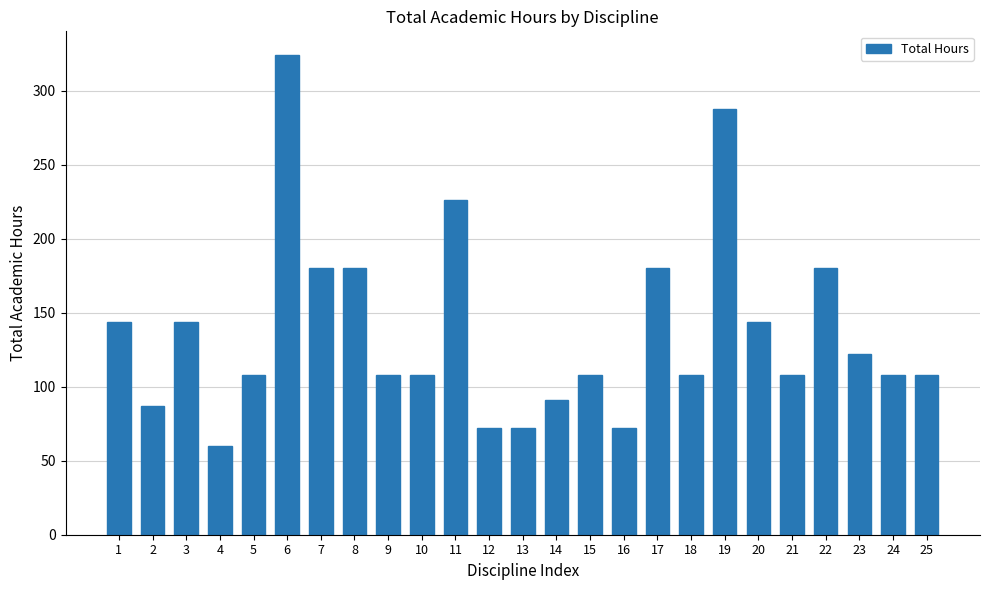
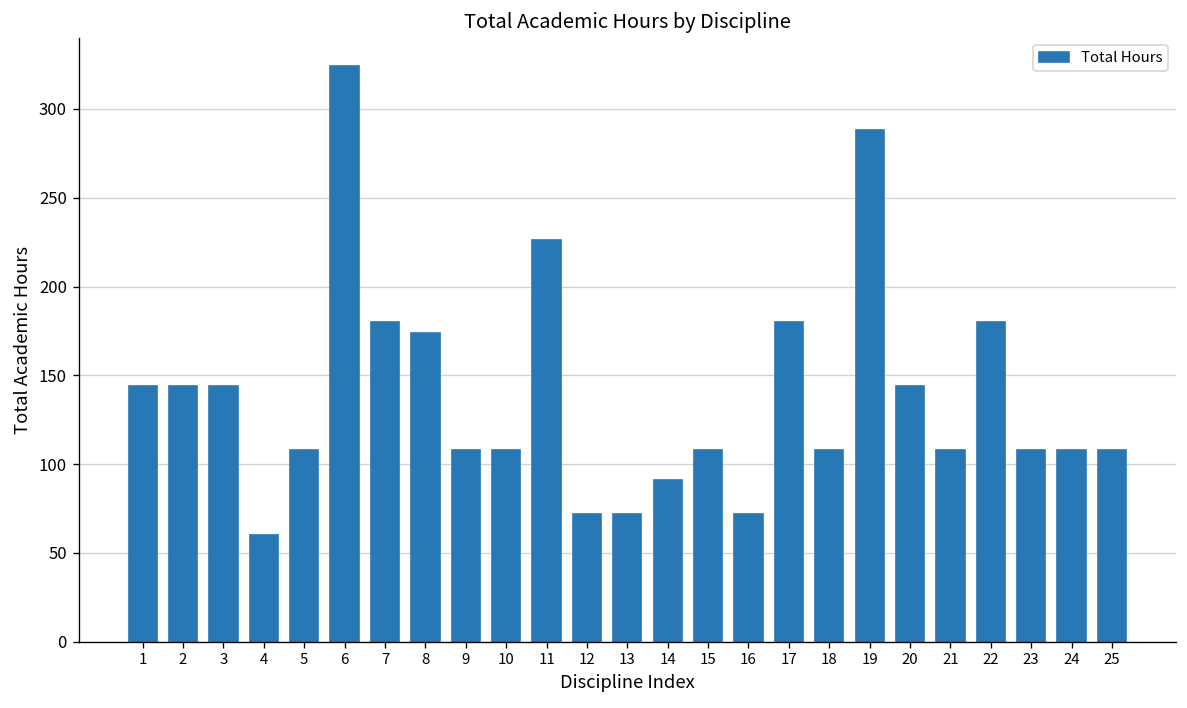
2: 87 -> 144
8: 180 -> 174
23: 122 -> 108
